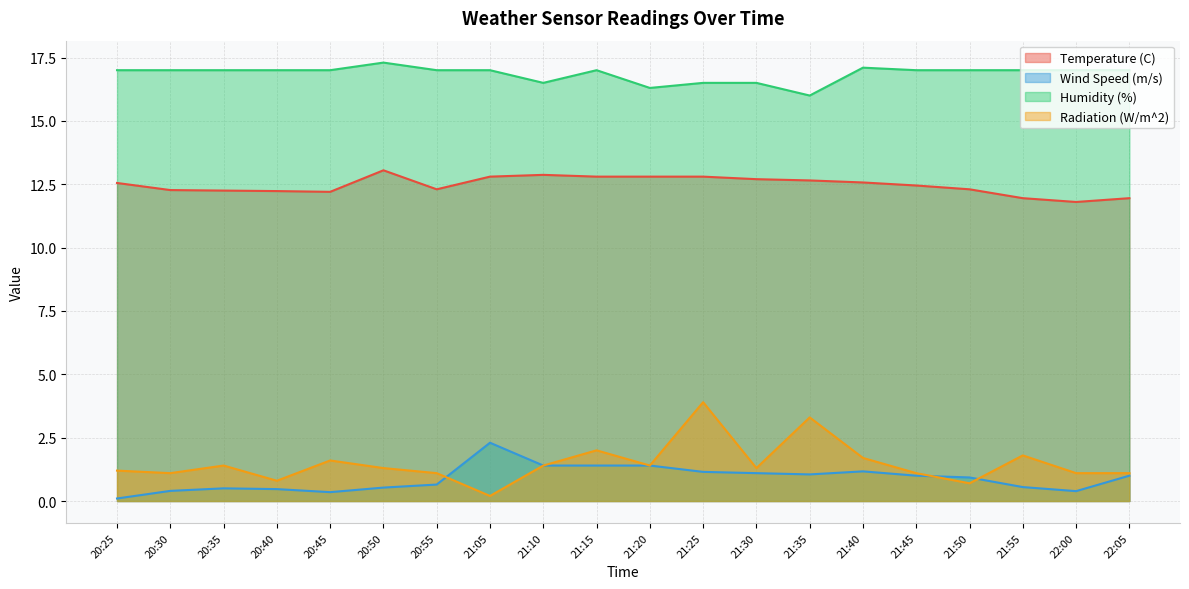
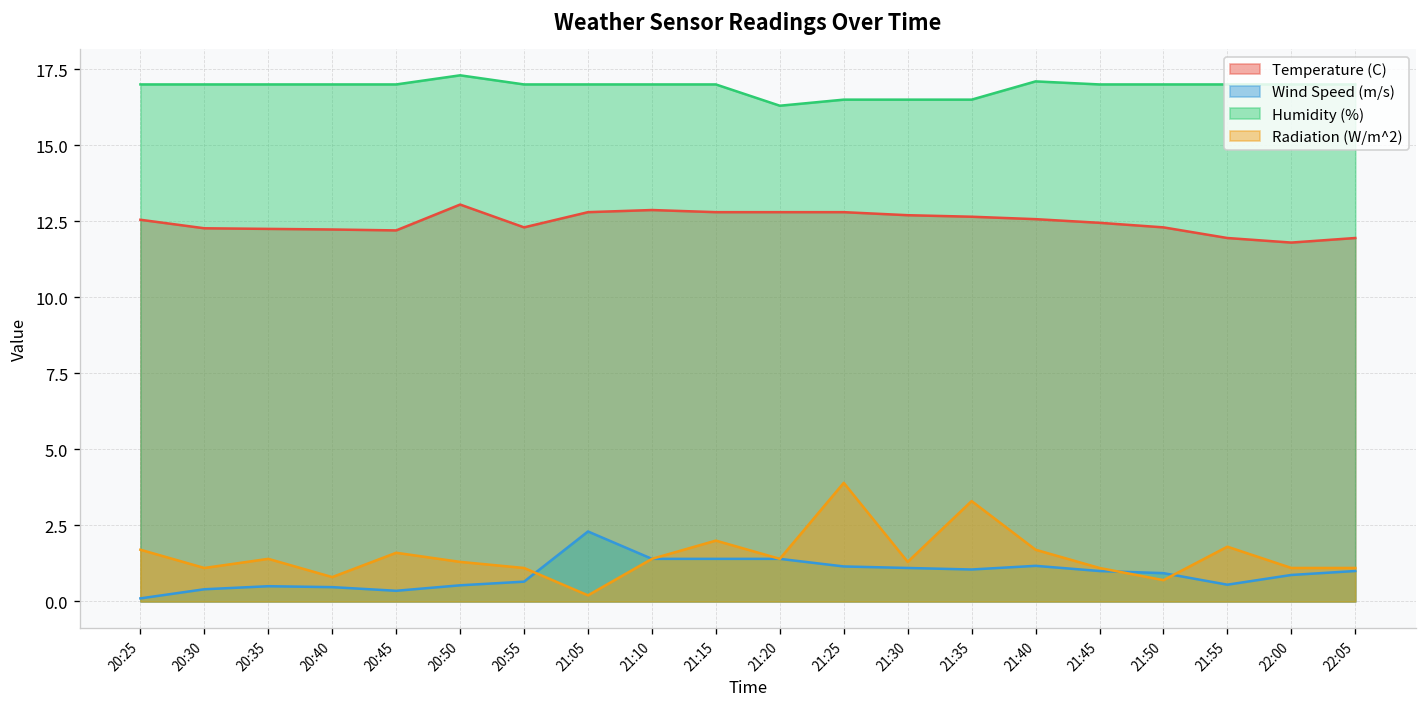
Radiation (W/m^2), 20:25: 1.2 -> 1.7
Humidity (%), 21:10: 16.5 -> 17.0
Humidity (%), 21:35: 16.0 -> 16.5
Wind Speed (m/s), 22:00: 0.4 -> 0.9
